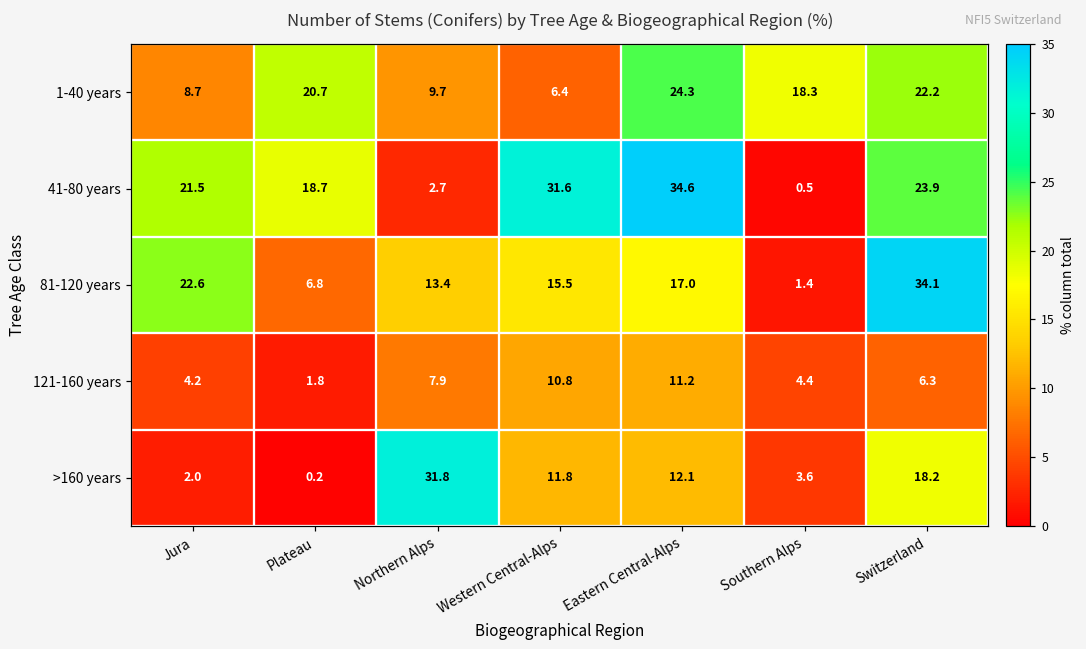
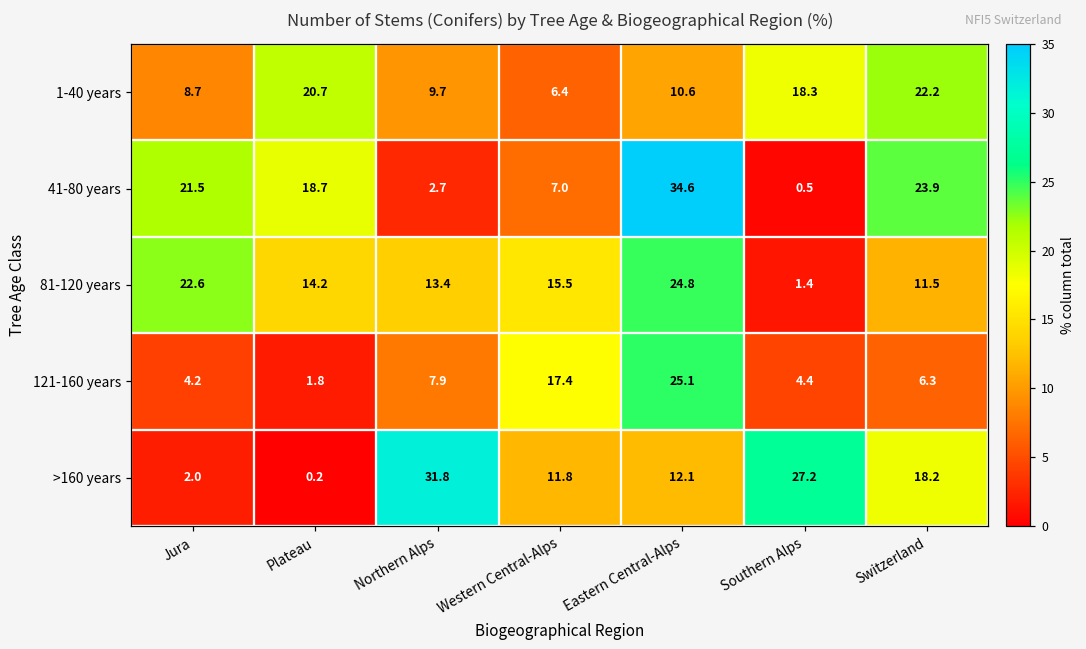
1-40 years, Eastern Central-Alps: 24.3 -> 10.6
41-80 years, Western Central-Alps: 31.6 -> 7.0
81-120 years, Plateau: 6.8 -> 14.2
81-120 years, Eastern Central-Alps: 17.0 -> 24.8
81-120 years, Switzerland: 34.1 -> 11.5
121-160 years, Western Central-Alps: 10.8 -> 17.4
121-160 years, Eastern Central-Alps: 11.2 -> 25.1
>160 years, Southern Alps: 3.6 -> 27.2
